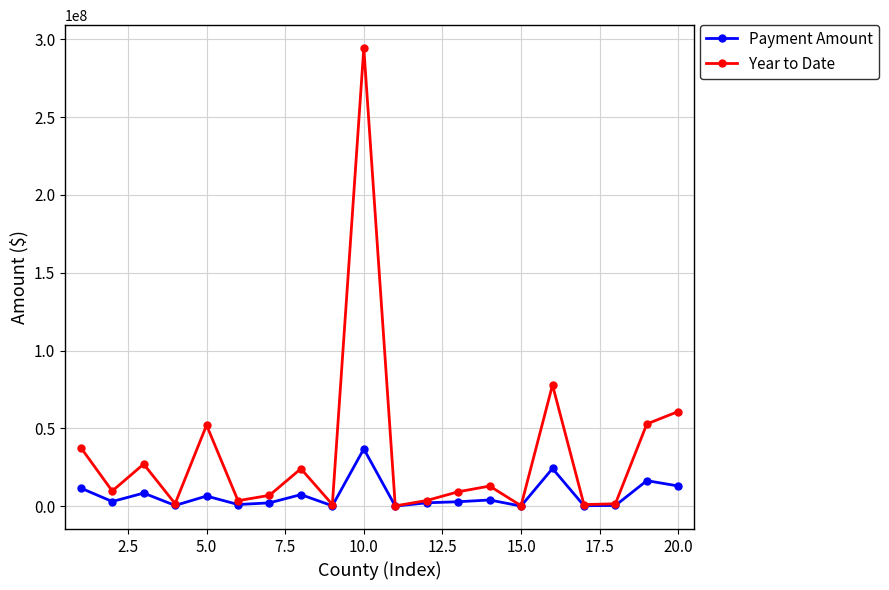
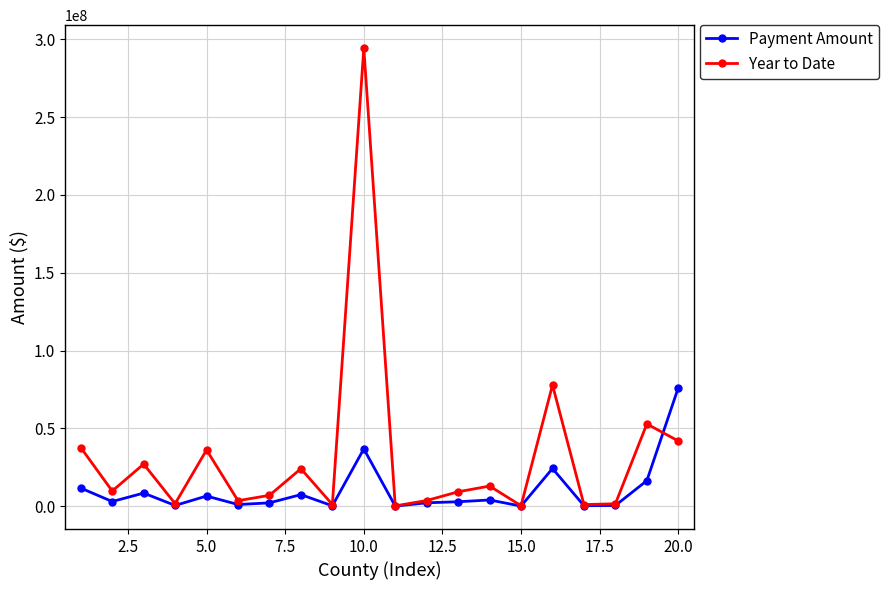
Year to Date, 5.0: 52000000 -> 36000000
Payment Amount, 20.0: 13000000 -> 76000000
Year to Date, 20.0: 61000000 -> 42000000
